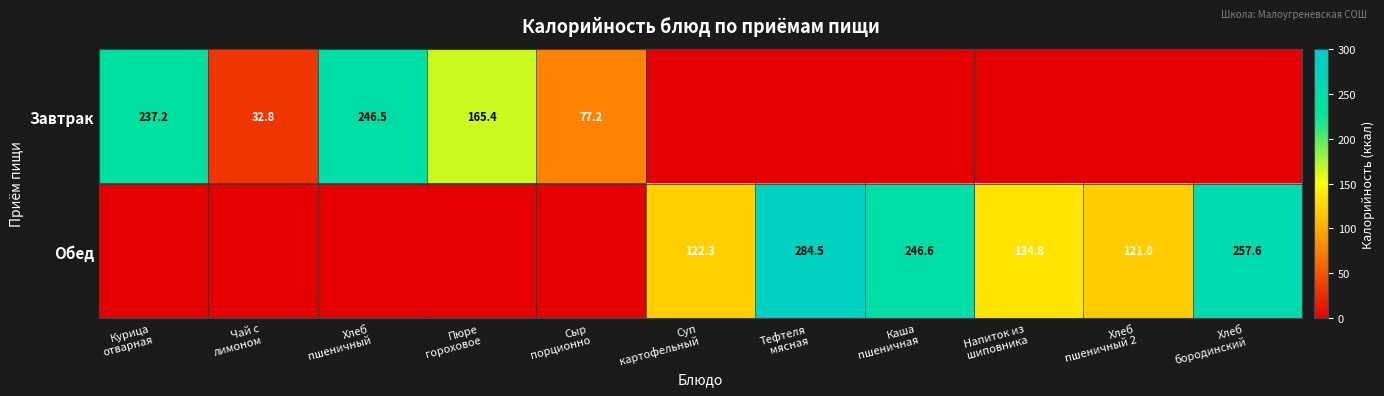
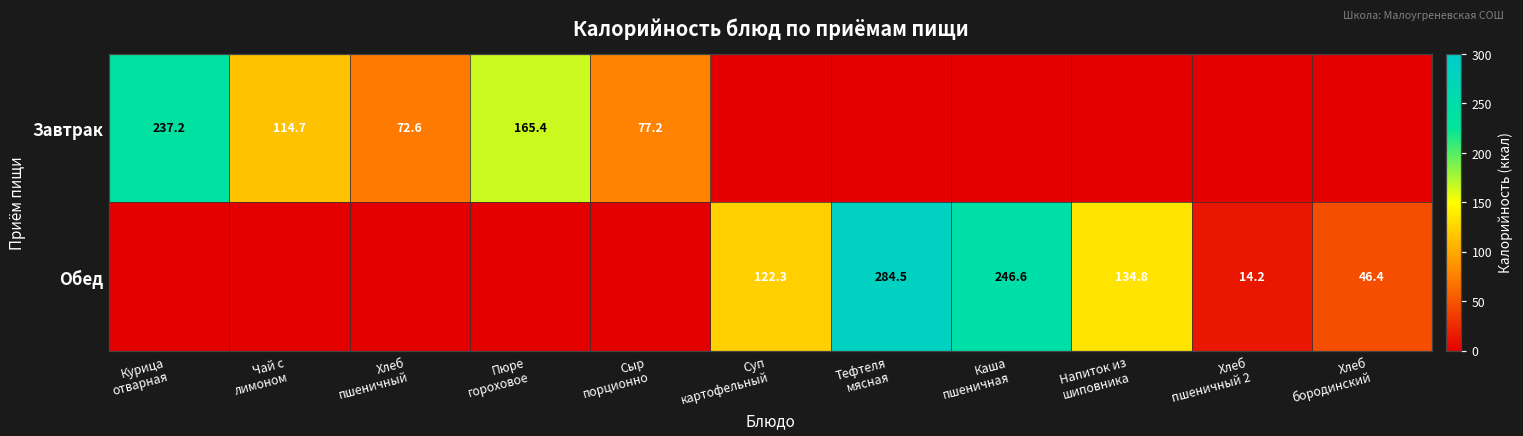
Завтрак, Чай с лимоном: 32.8 -> 114.7
Завтрак, Хлеб пшеничный: 246.5 -> 72.6
Обед, Хлеб пшеничный 2: 121.0 -> 14.2
Обед, Хлеб бородинский: 257.6 -> 46.4
